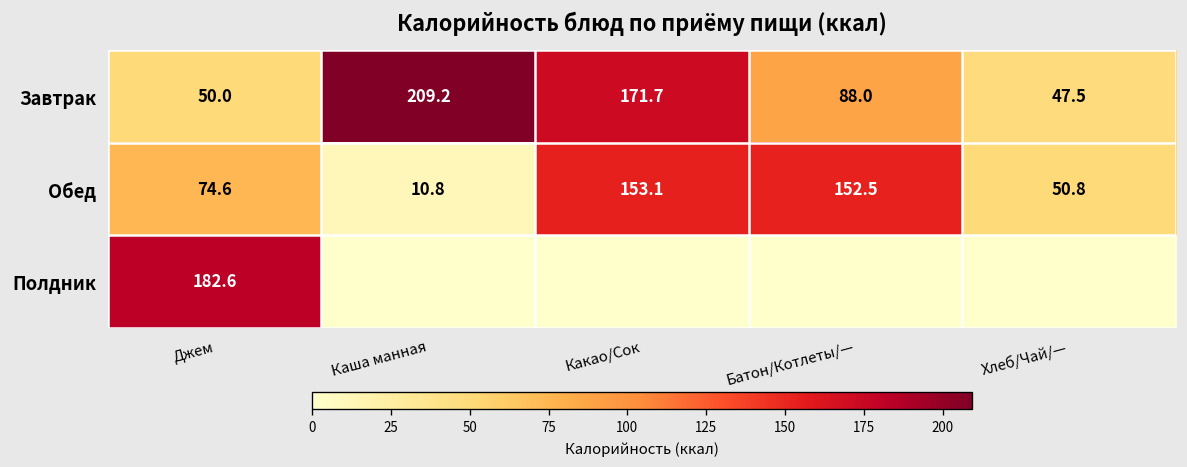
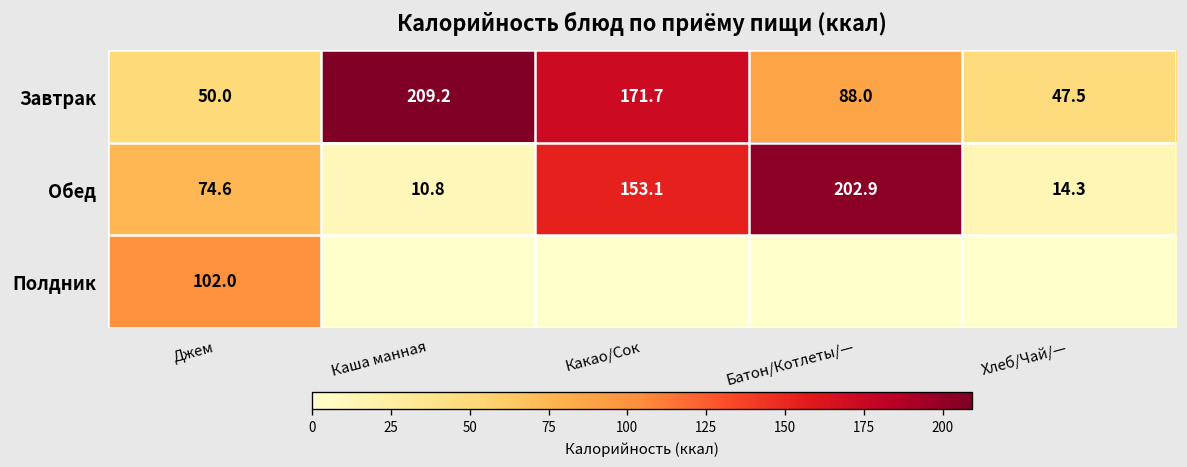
Обед, Батон/Котлеты/—: 152.5 -> 202.9
Обед, Хлеб/Чай/—: 50.8 -> 14.3
Полдник, Джем: 182.6 -> 102.0
